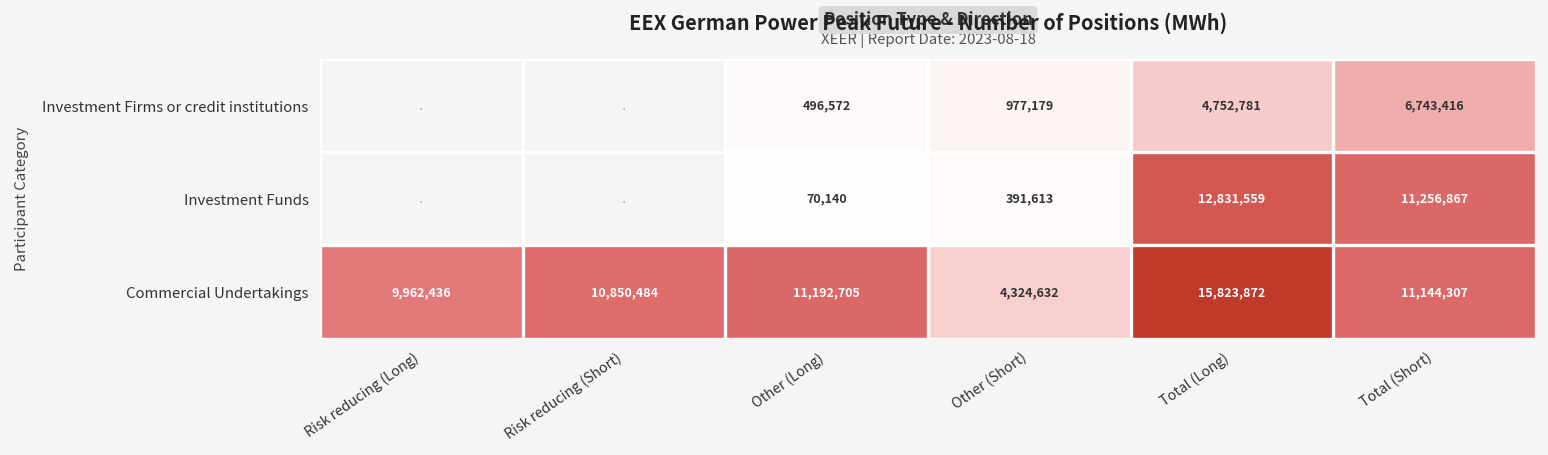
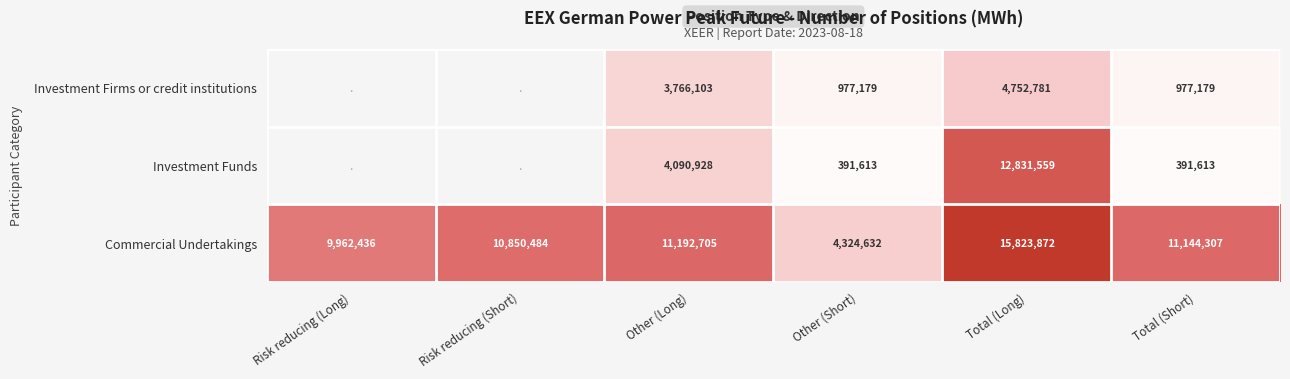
Investment Firms or credit institutions, Other (Long): 496,572 -> 3,766,103
Investment Firms or credit institutions, Total (Short): 6,743,416 -> 977,179
Investment Funds, Other (Long): 70,140 -> 4,090,928
Investment Funds, Total (Short): 11,256,867 -> 391,613
